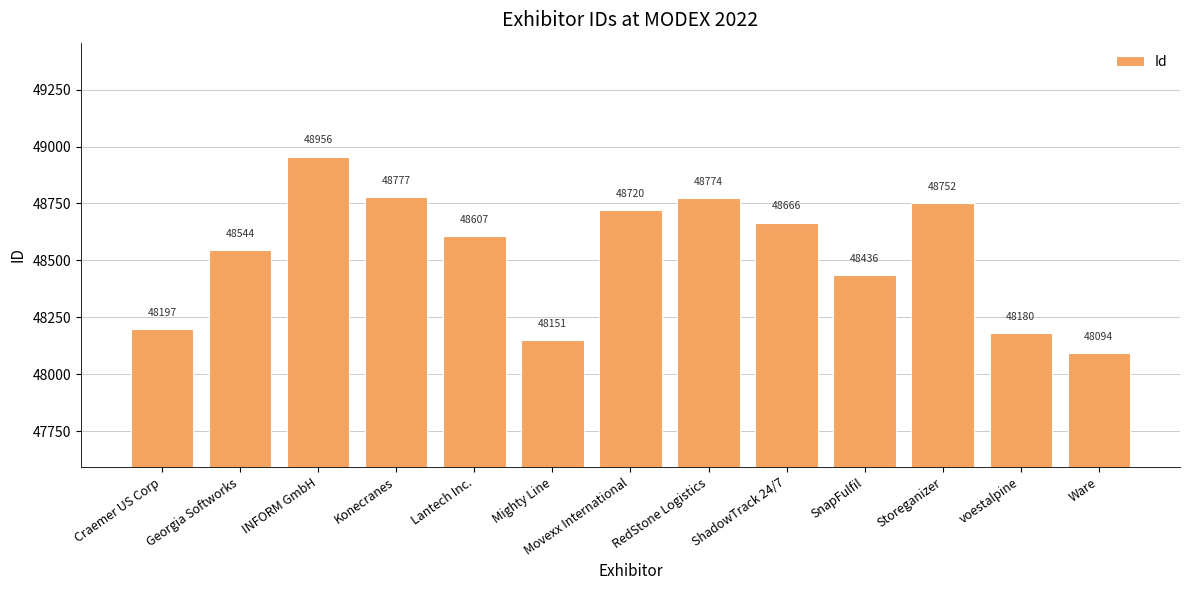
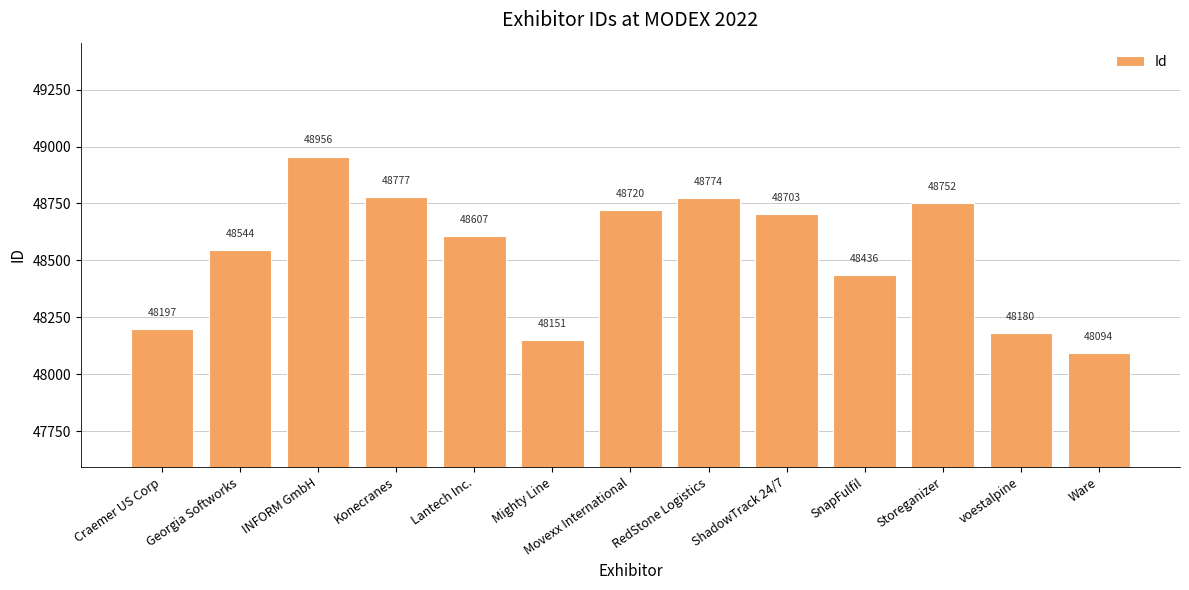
ShadowTrack 24/7: 48666 -> 48703
